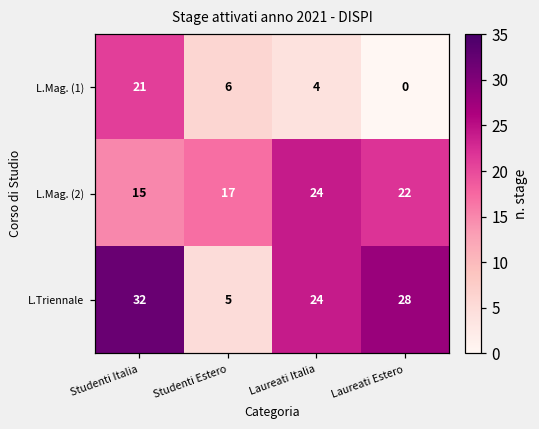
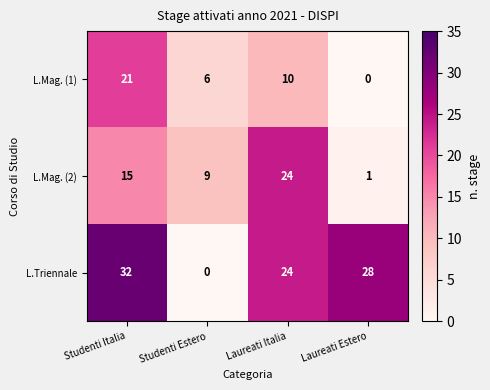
L.Mag. (1), Laureati Italia: 4 -> 10
L.Mag. (2), Studenti Estero: 17 -> 9
L.Mag. (2), Laureati Estero: 22 -> 1
L.Triennale, Studenti Estero: 5 -> 0
